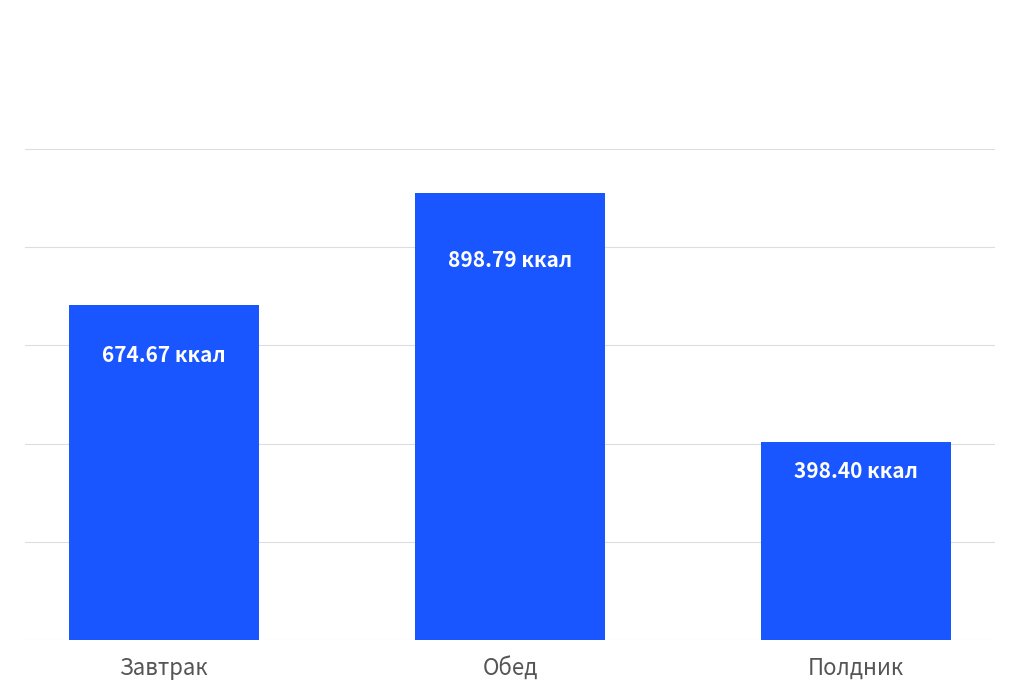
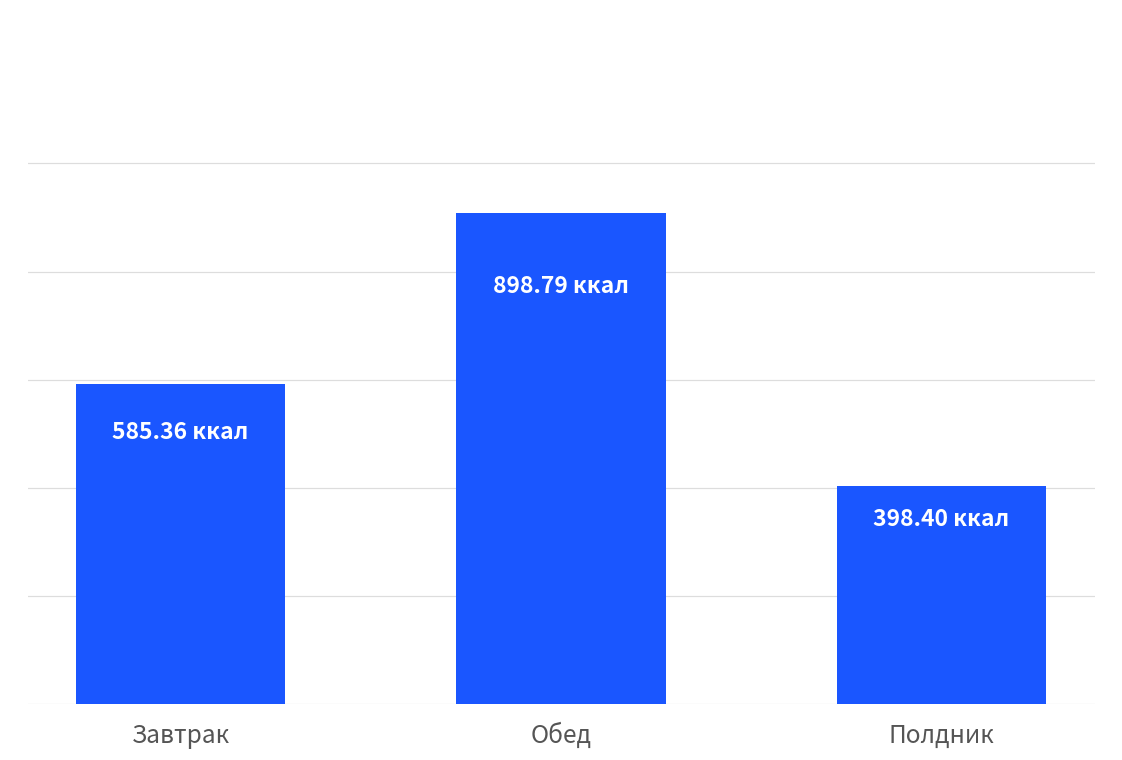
Завтрак: 674.67 -> 585.36
